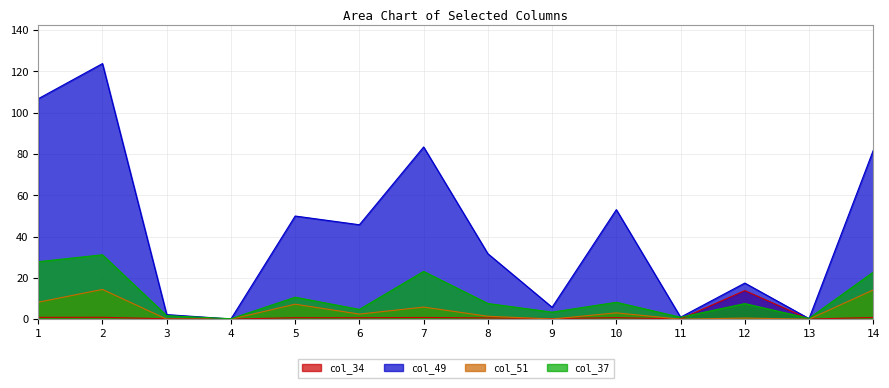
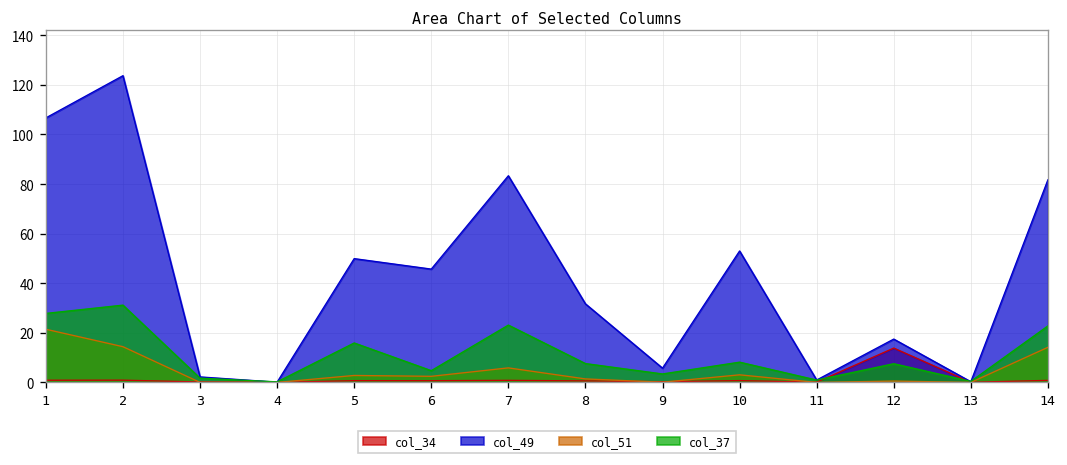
col_51, 1: 8 -> 21
col_51, 5: 7 -> 3
col_37, 5: 11 -> 16
